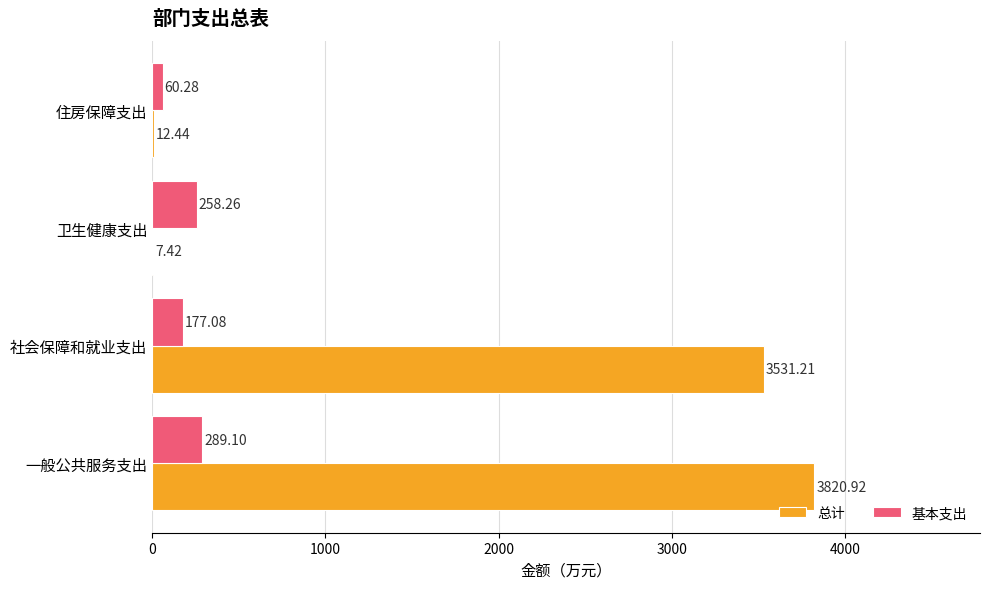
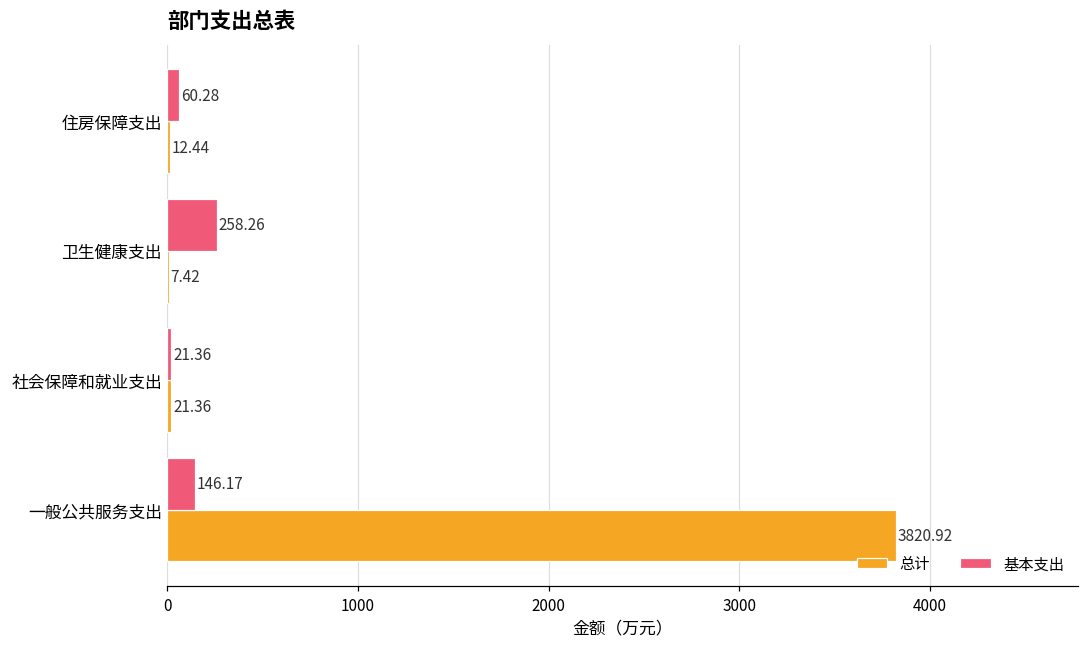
基本支出, 社会保障和就业支出: 177.08 -> 21.36
总计, 社会保障和就业支出: 3531.21 -> 21.36
基本支出, 一般公共服务支出: 289.10 -> 146.17
